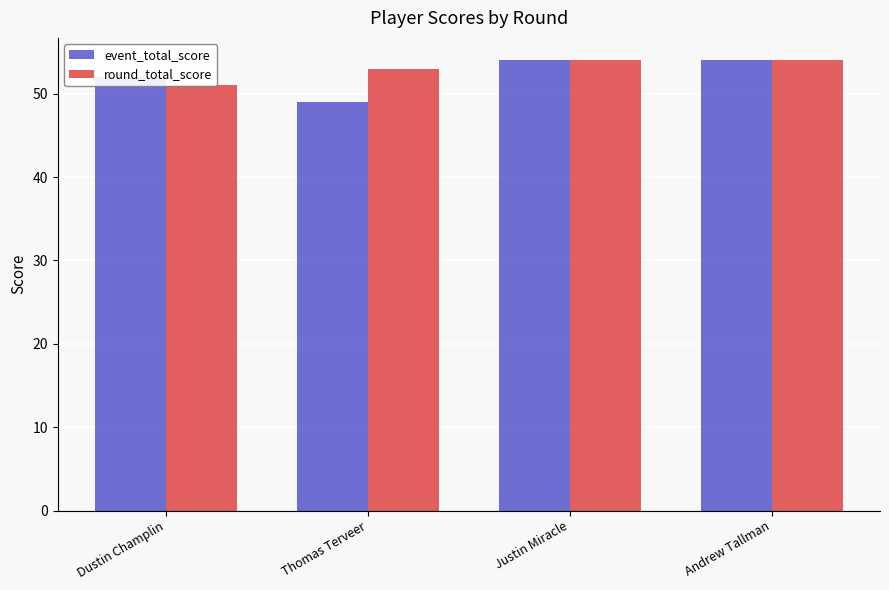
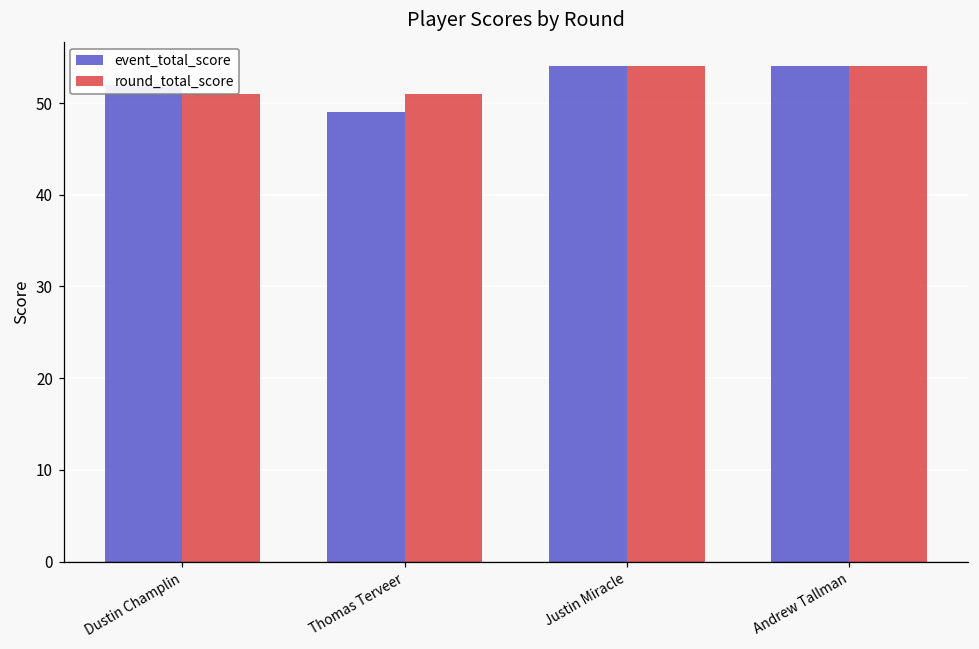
round_total_score, Thomas Terveer: 53 -> 51
